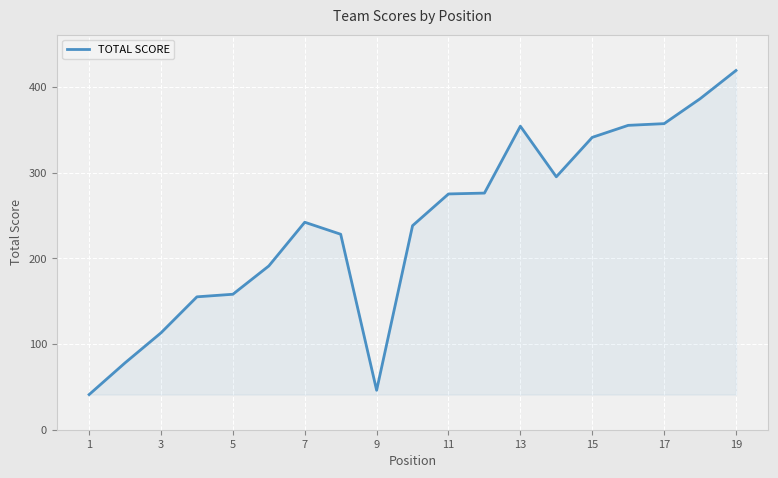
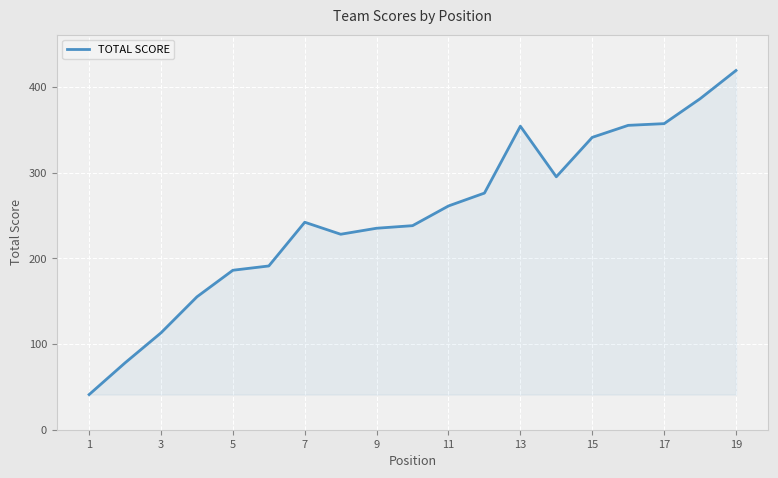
5: 160 -> 190
9: 50 -> 240
11: 280 -> 260
